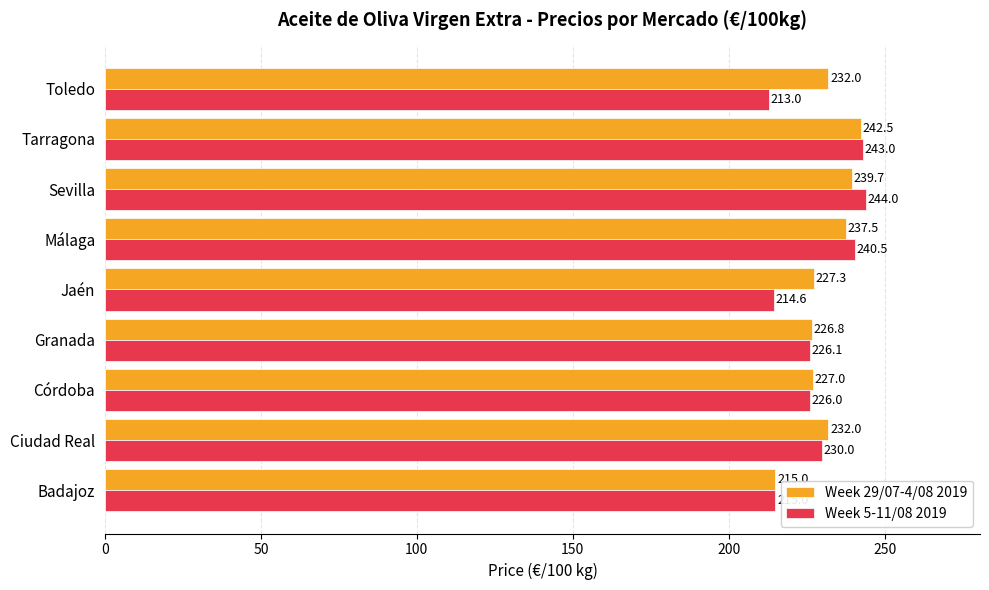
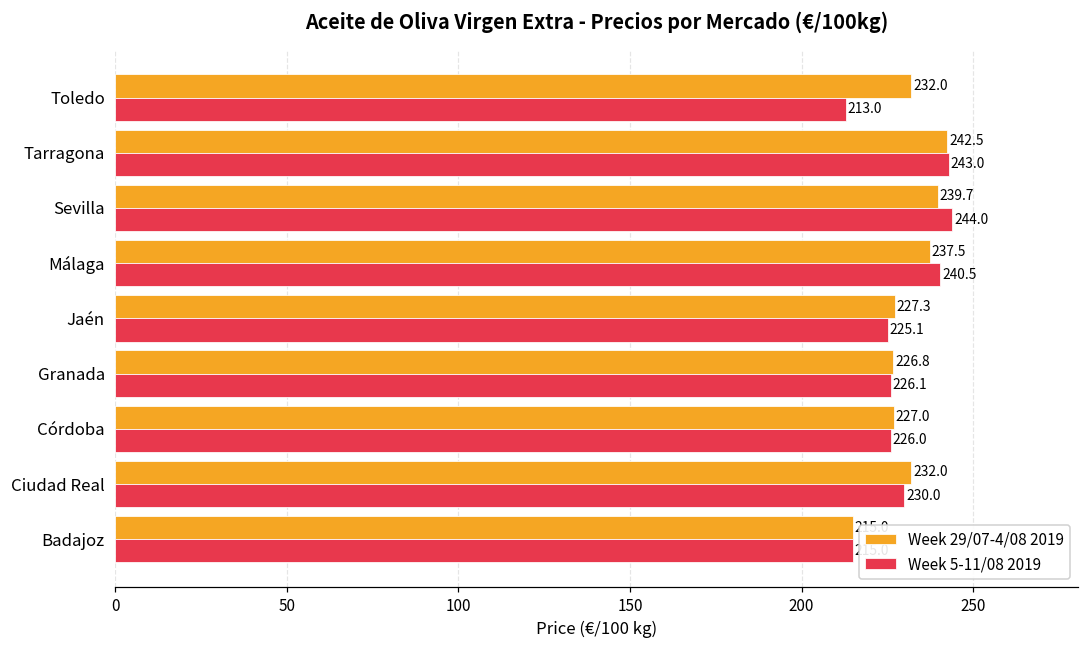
Week 5-11/08 2019, Jaén: 214.6 -> 225.1
